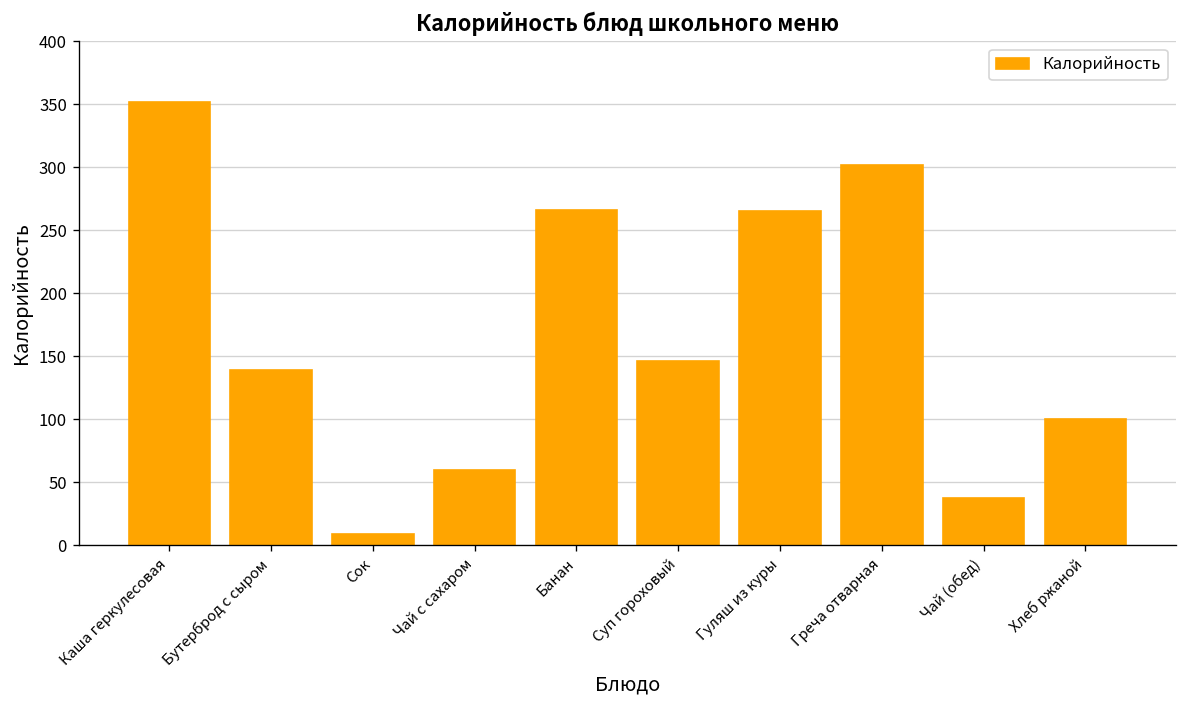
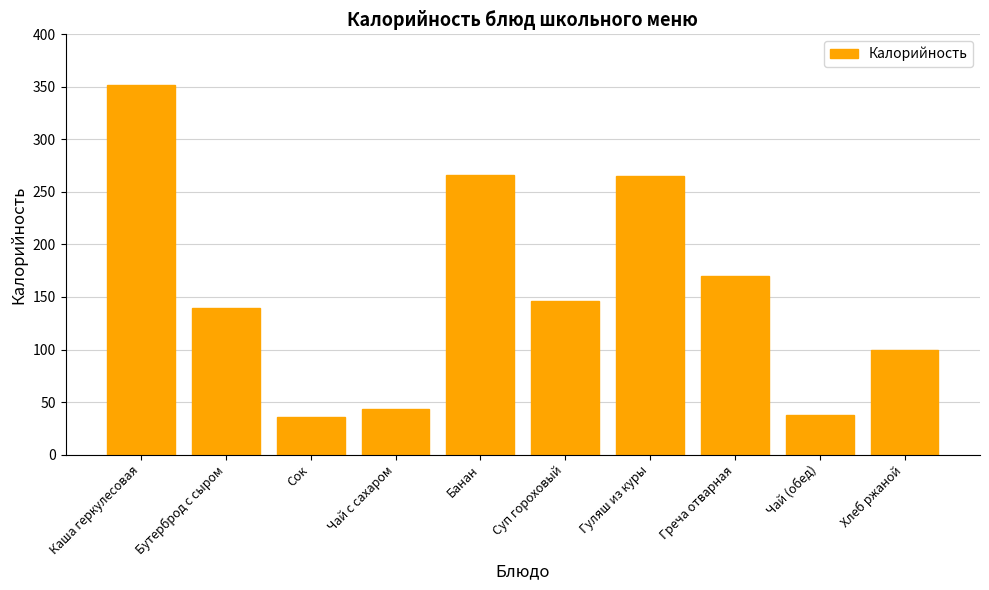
Сок: 9 -> 36
Чай с сахаром: 60 -> 43
Греча отварная: 302 -> 170
